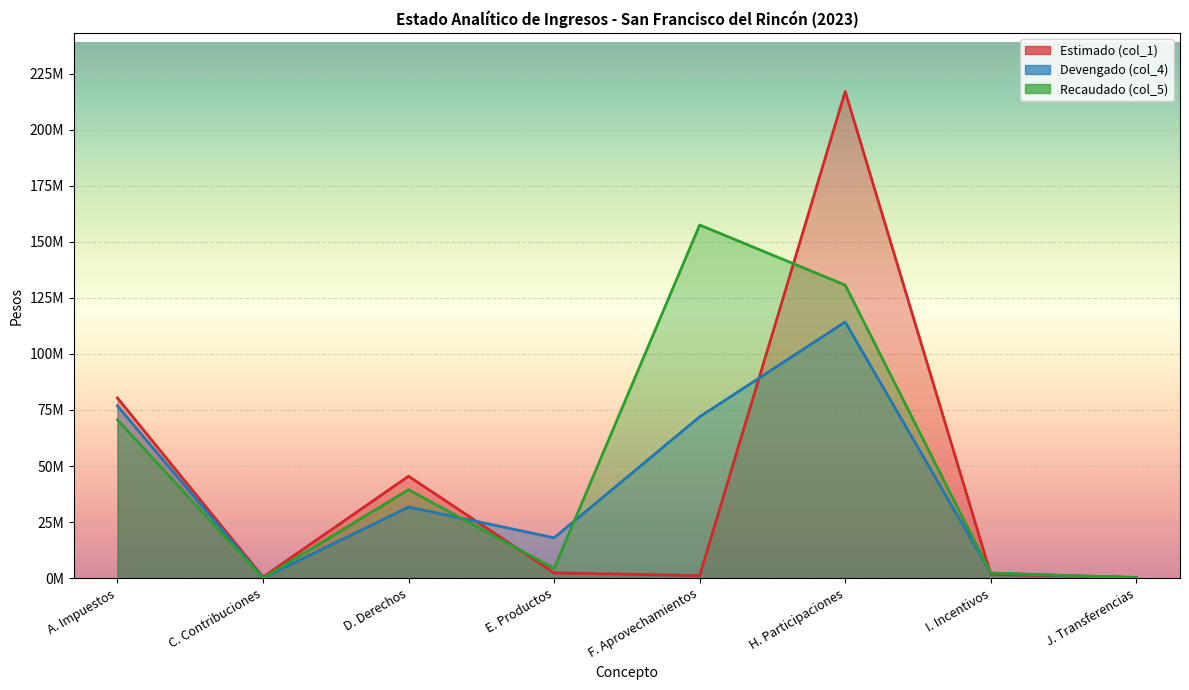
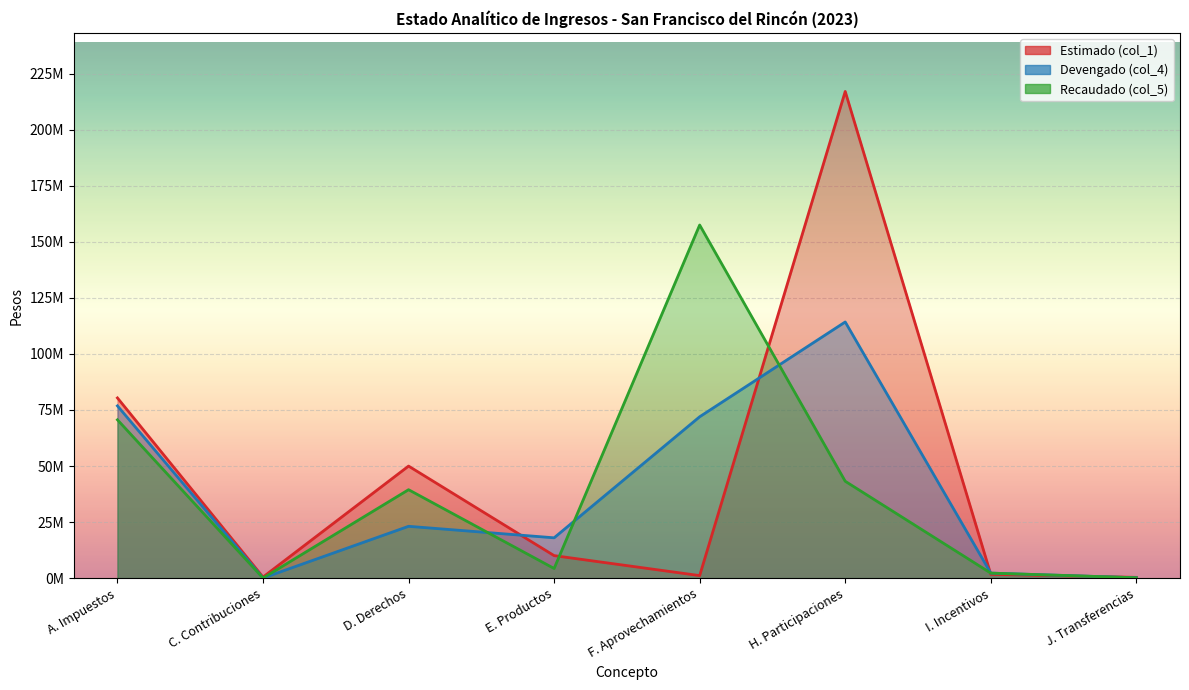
Estimado (col_1), D. Derechos: 45000000 -> 50000000
Devengado (col_4), D. Derechos: 32000000 -> 23000000
Estimado (col_1), E. Productos: 2000000 -> 10000000
Recaudado (col_5), H. Participaciones: 131000000 -> 43000000
